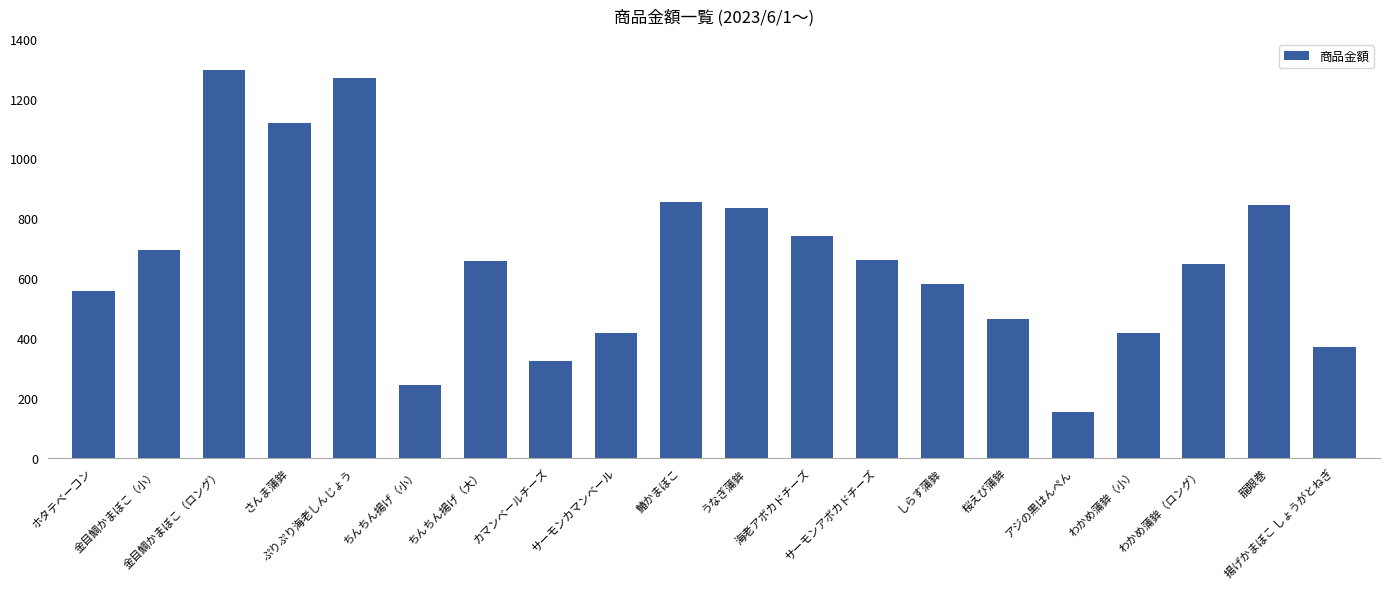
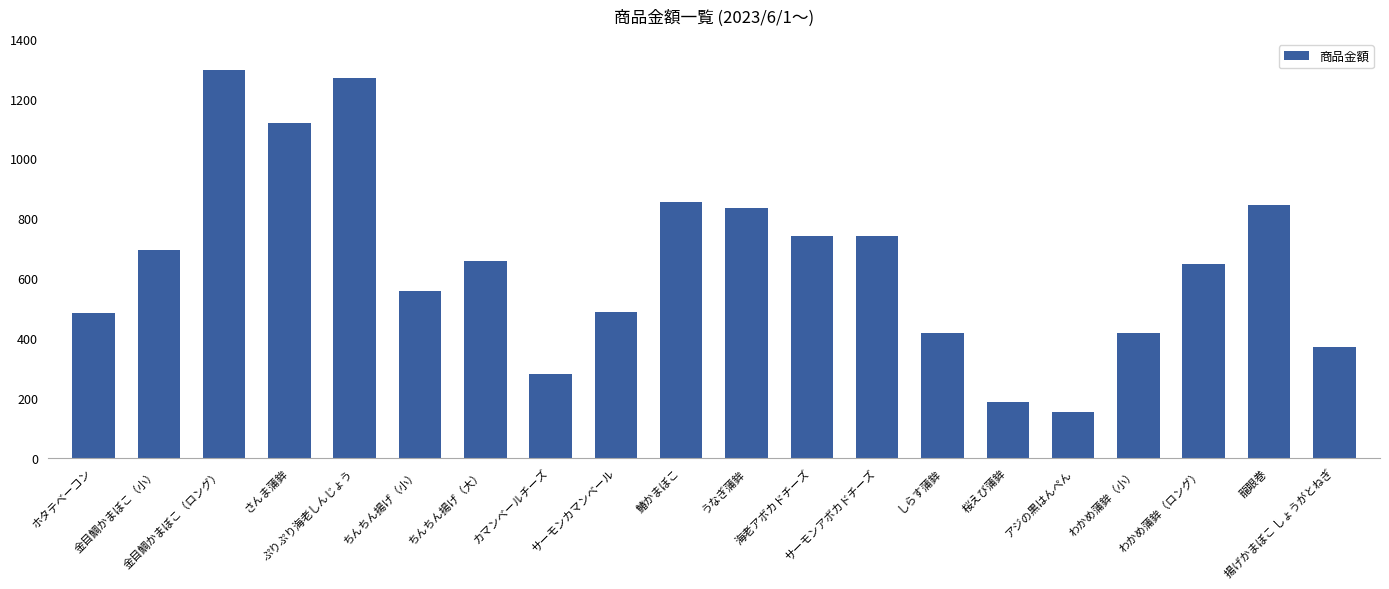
ホタテベーコン: 560 -> 480
ちんちん揚げ（小）: 240 -> 560
カマンベールチーズ: 320 -> 280
サーモンカマンベール: 420 -> 490
サーモンアボカドチーズ: 660 -> 740
しらす蒲鉾: 580 -> 420
桜えび蒲鉾: 460 -> 190
